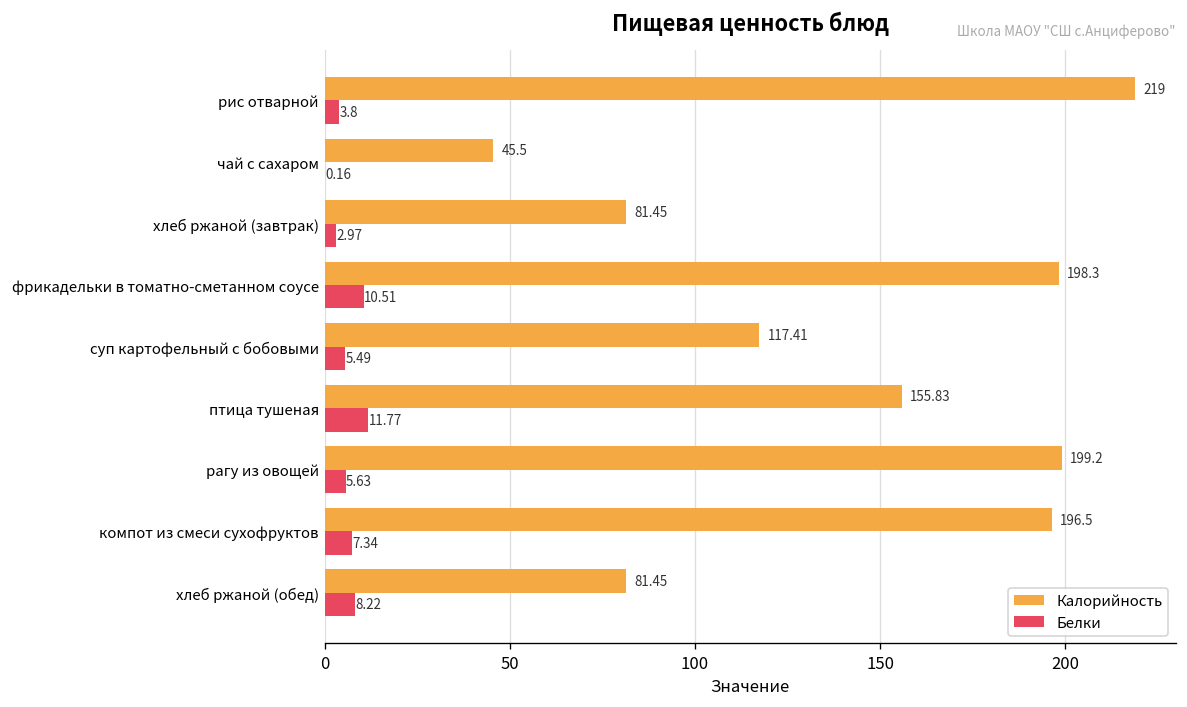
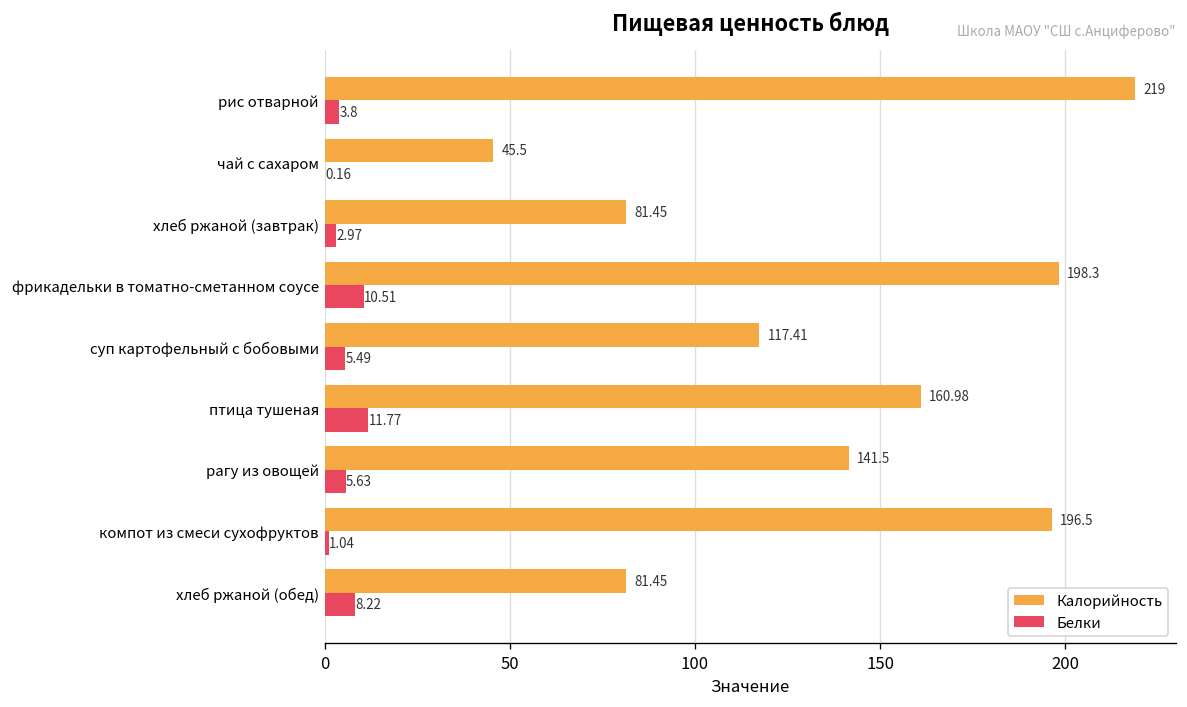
Калорийность, птица тушеная: 155.83 -> 160.98
Калорийность, рагу из овощей: 199.2 -> 141.5
Белки, компот из смеси сухофруктов: 7.34 -> 1.04
